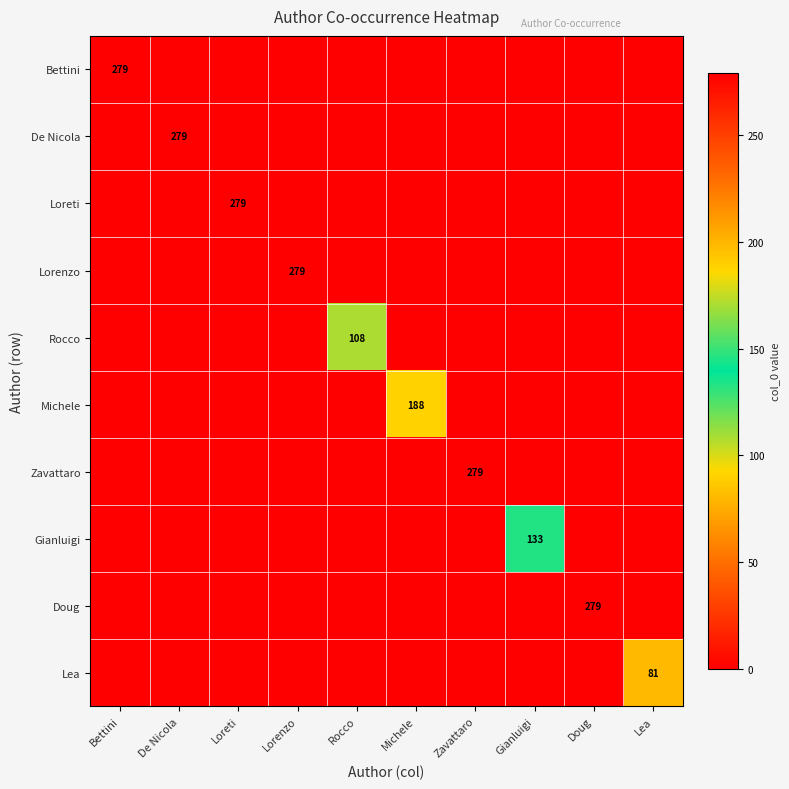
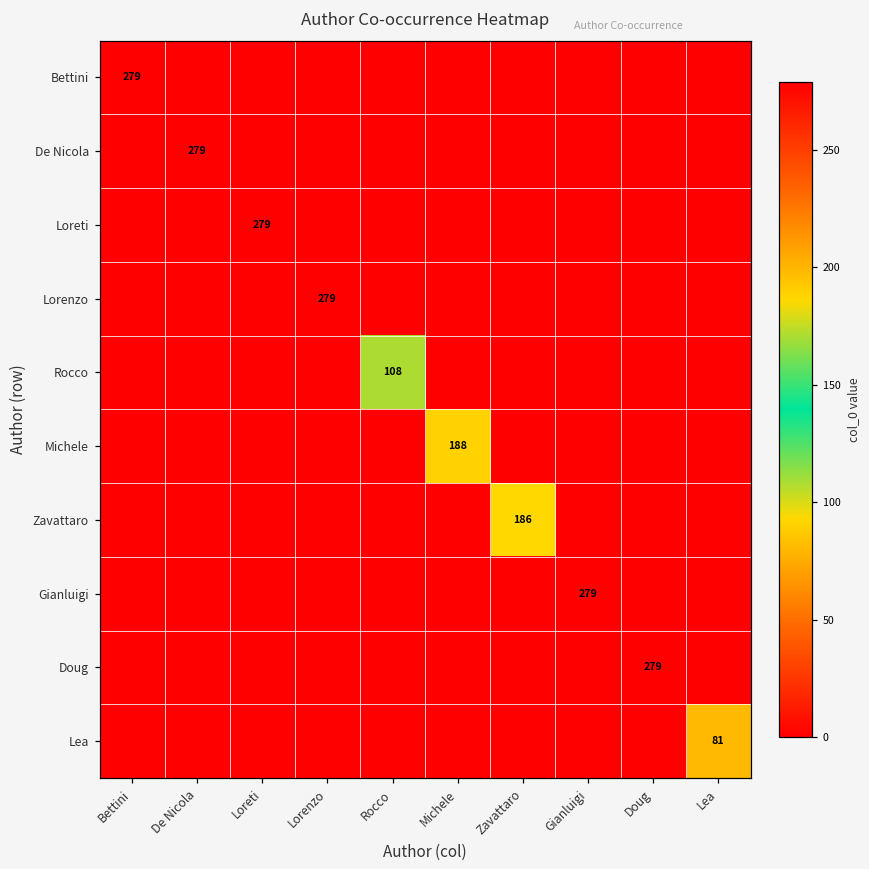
Zavattaro, Zavattaro: 279 -> 186
Gianluigi, Gianluigi: 133 -> 279
